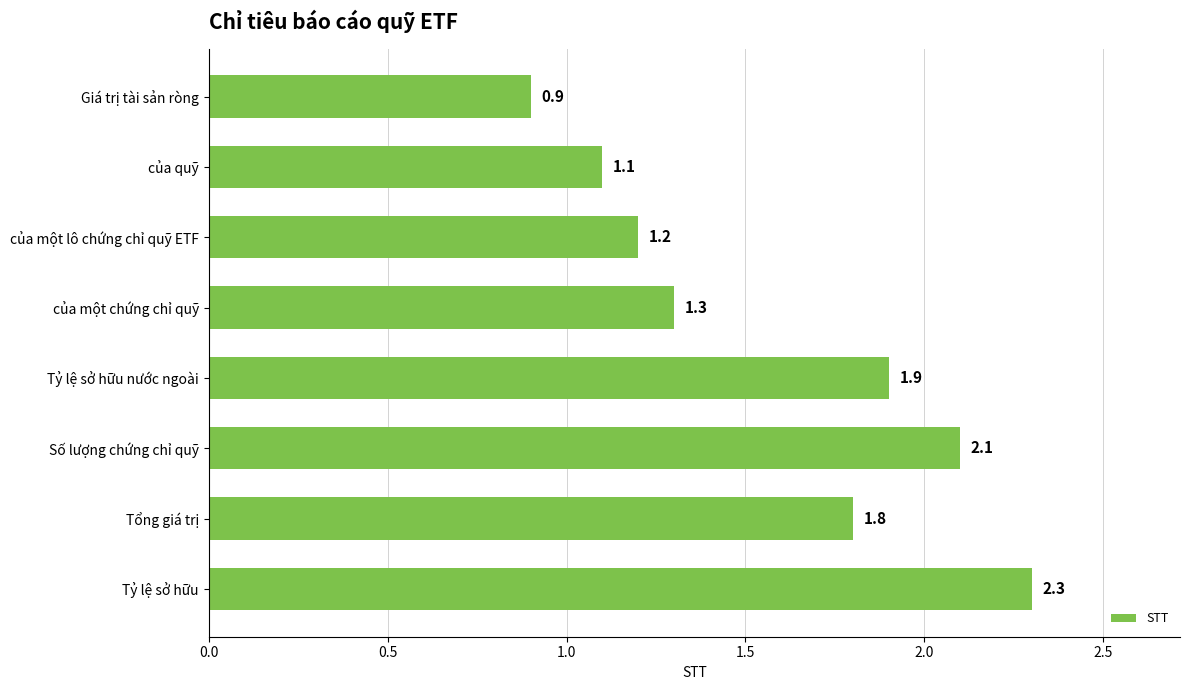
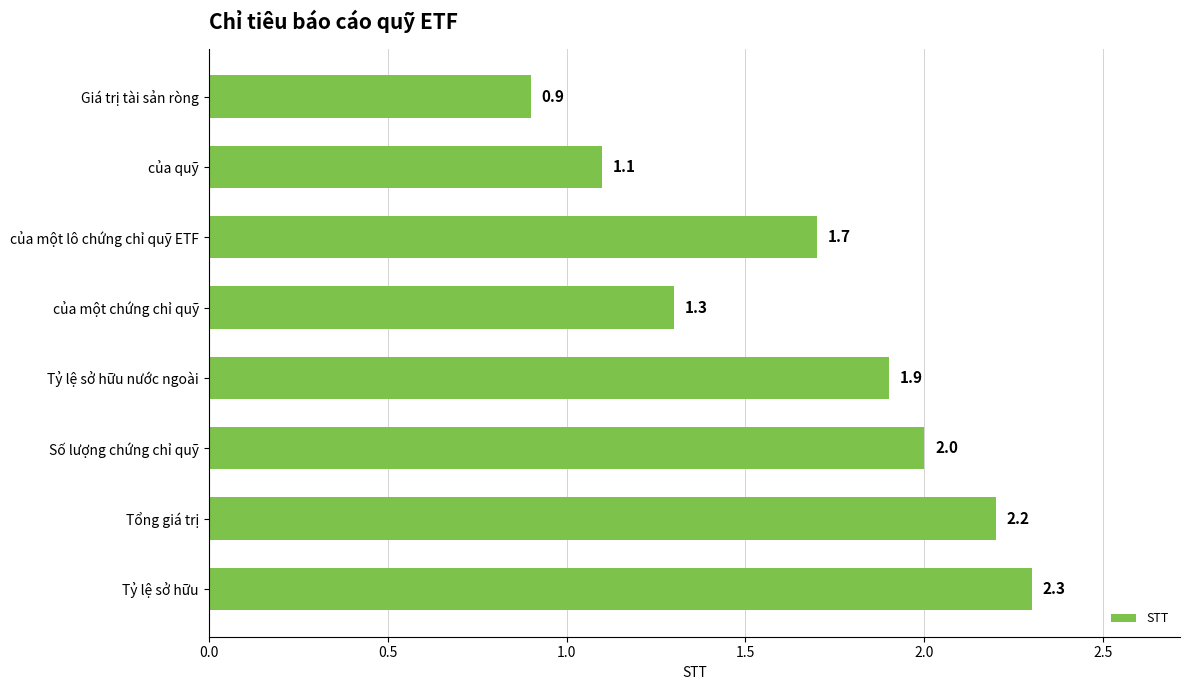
của một lô chứng chỉ quỹ ETF: 1.2 -> 1.7
Số lượng chứng chỉ quỹ: 2.1 -> 2.0
Tổng giá trị: 1.8 -> 2.2
